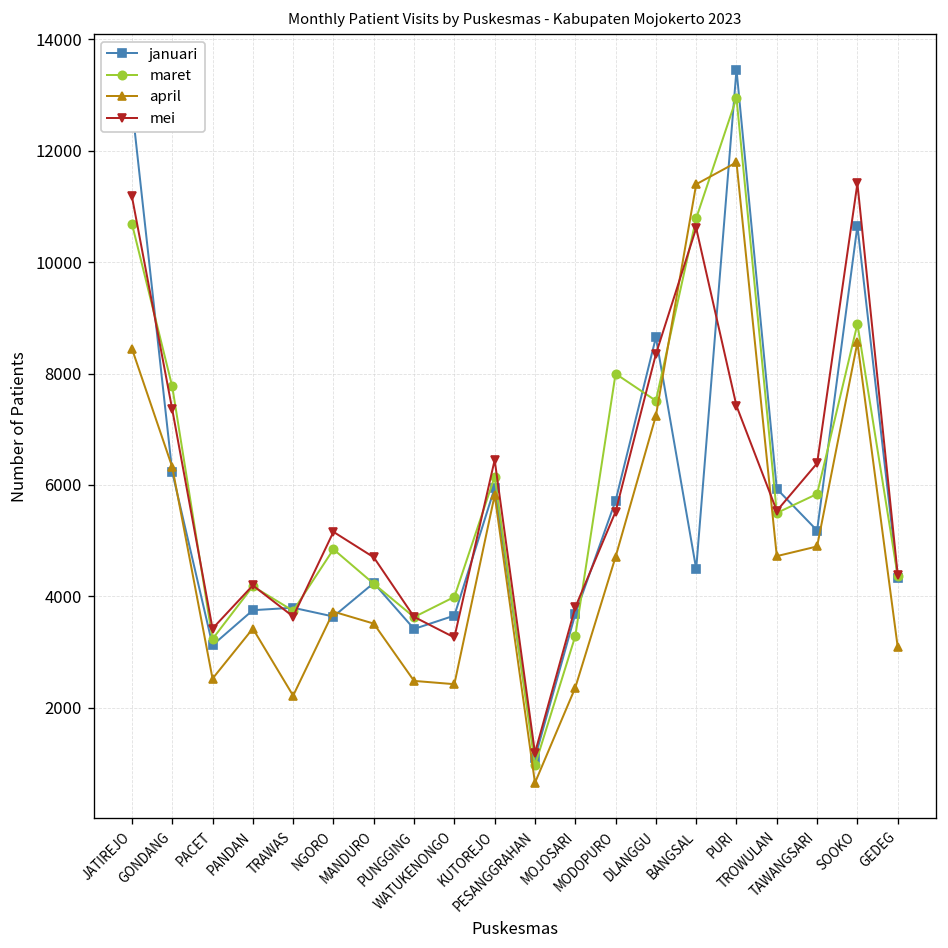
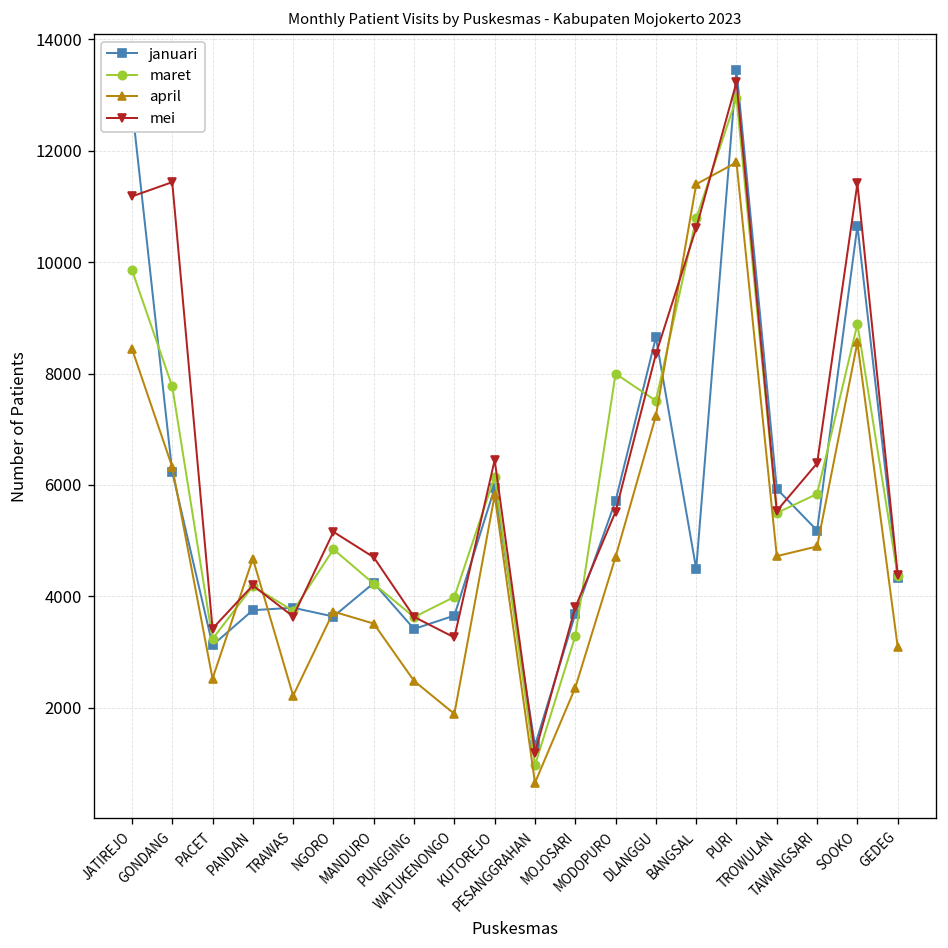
maret, JATIREJO: 10700 -> 9900
mei, GONDANG: 7400 -> 11400
april, PANDAN: 3400 -> 4700
april, WATUKENONGO: 2400 -> 1900
januari, PESANGGRAHAN: 1100 -> 1300
mei, PURI: 7400 -> 13200
